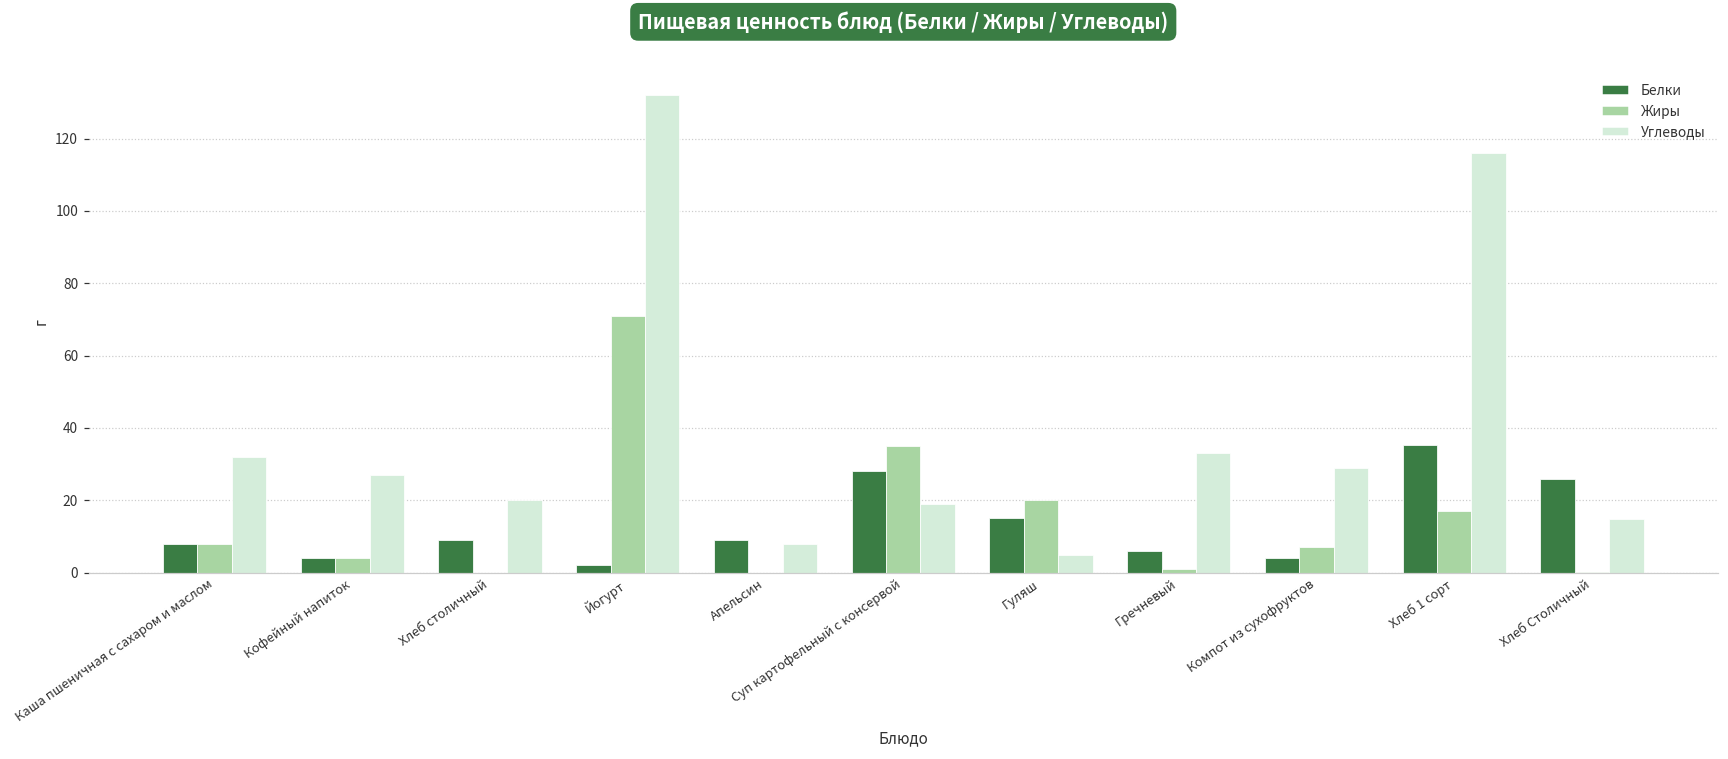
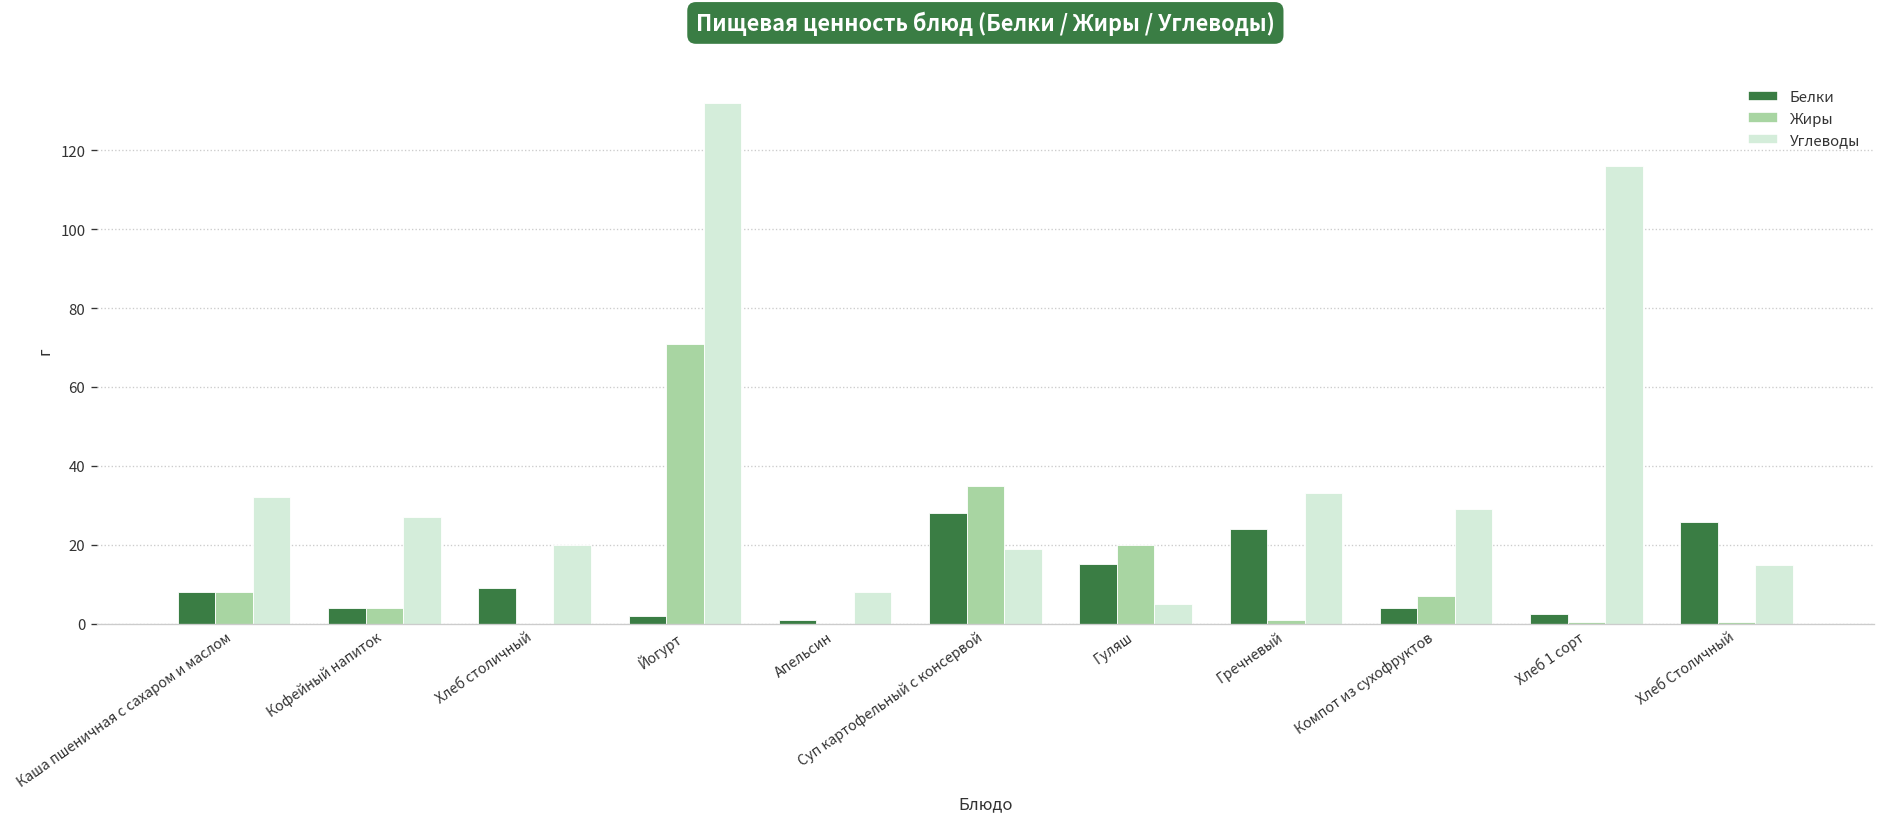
Белки, Апельсин: 9 -> 1
Белки, Гречневый: 6 -> 24
Белки, Хлеб 1 сорт: 35 -> 2
Жиры, Хлеб 1 сорт: 17 -> 0
